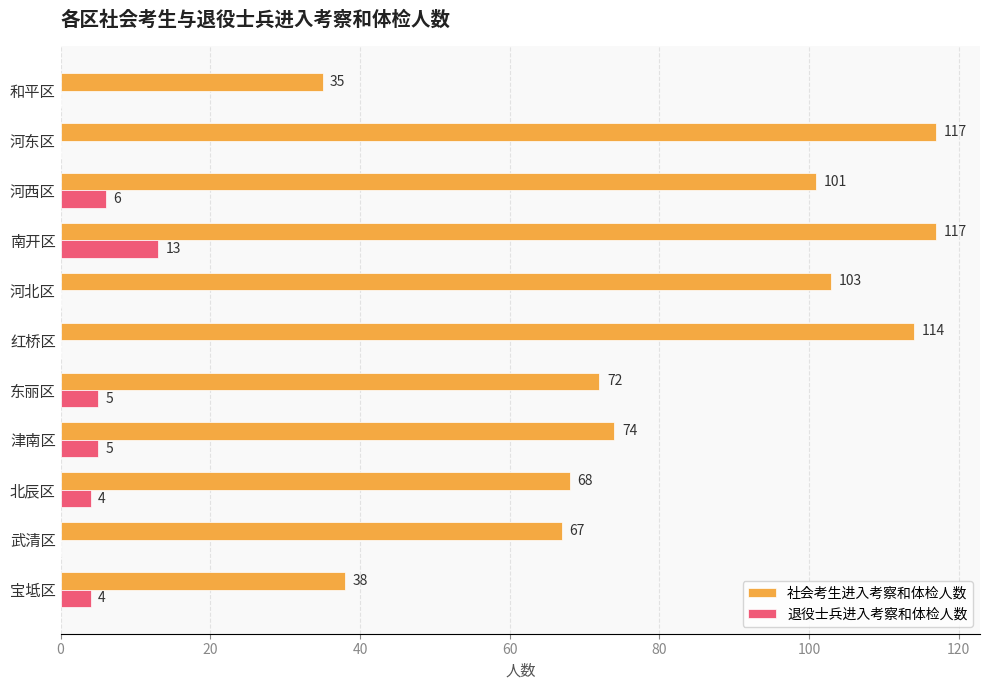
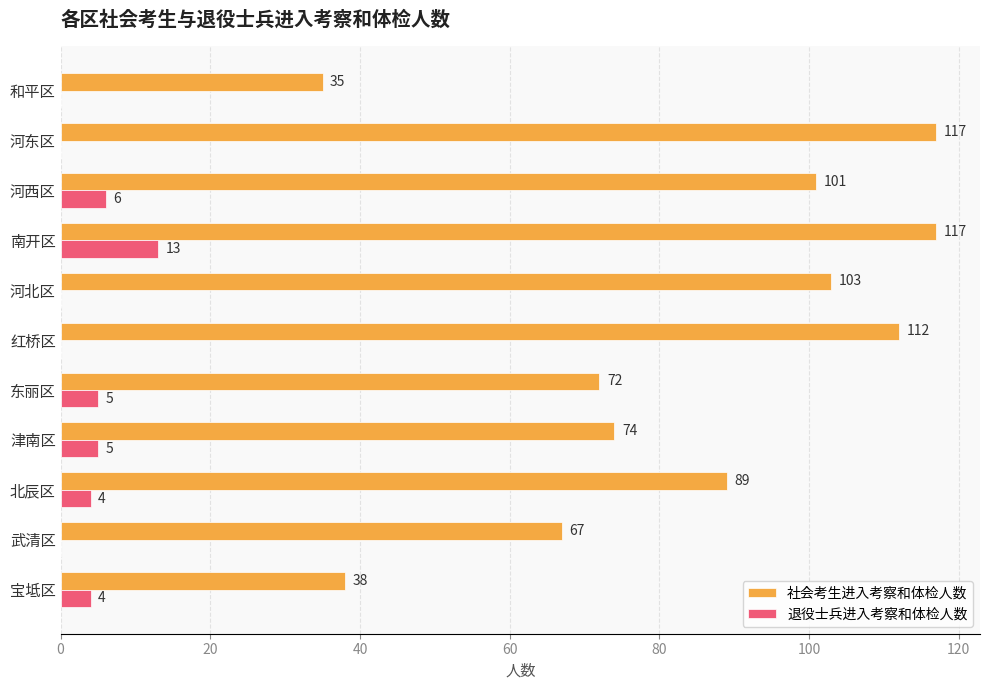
社会考生进入考察和体检人数, 红桥区: 114 -> 112
社会考生进入考察和体检人数, 北辰区: 68 -> 89
